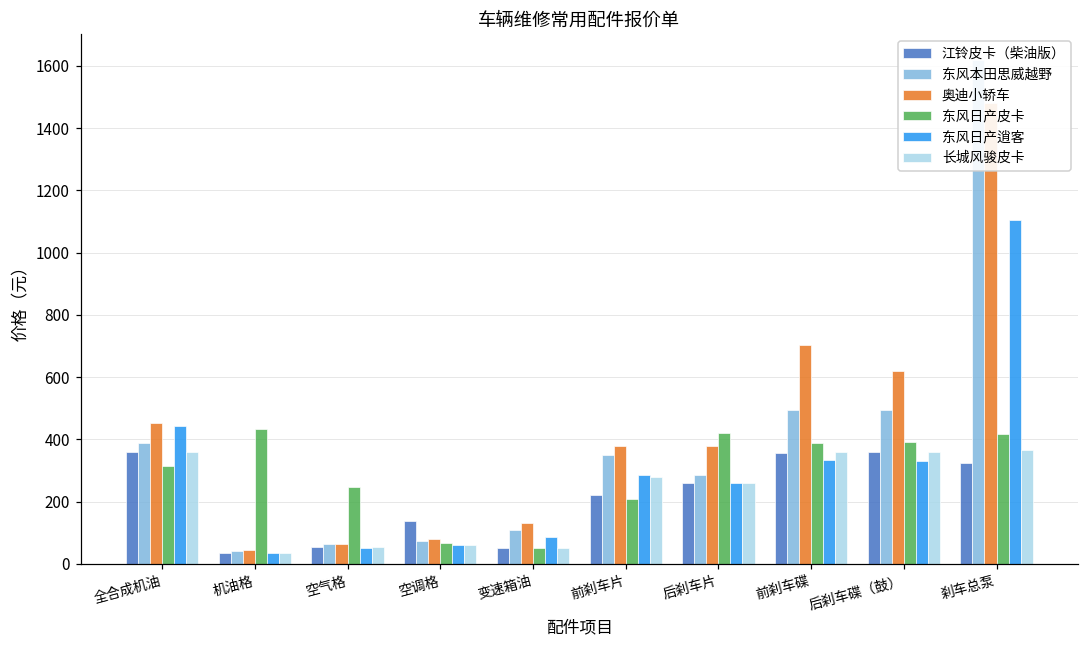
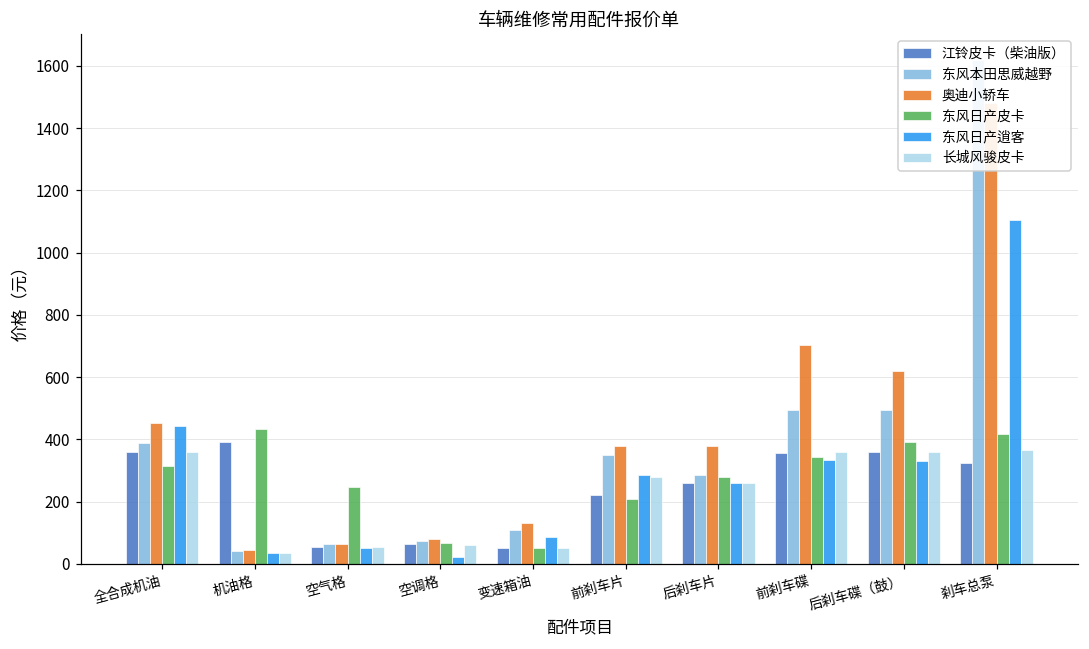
江铃皮卡（柴油版）, 机油格: 40 -> 390
江铃皮卡（柴油版）, 空调格: 140 -> 70
东风日产逍客, 空调格: 60 -> 20
东风日产皮卡, 后刹车片: 420 -> 280
东风日产皮卡, 前刹车碟: 390 -> 340
